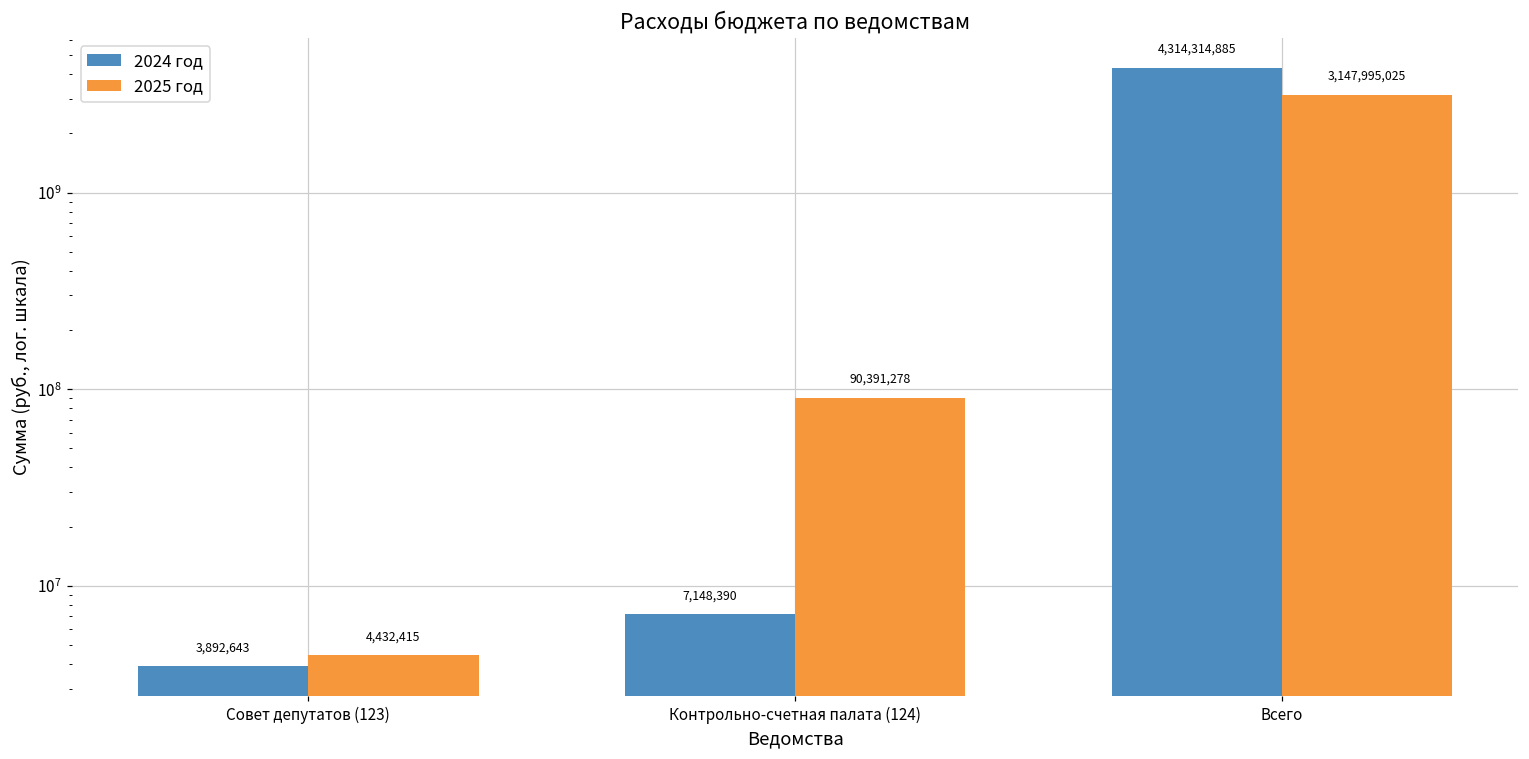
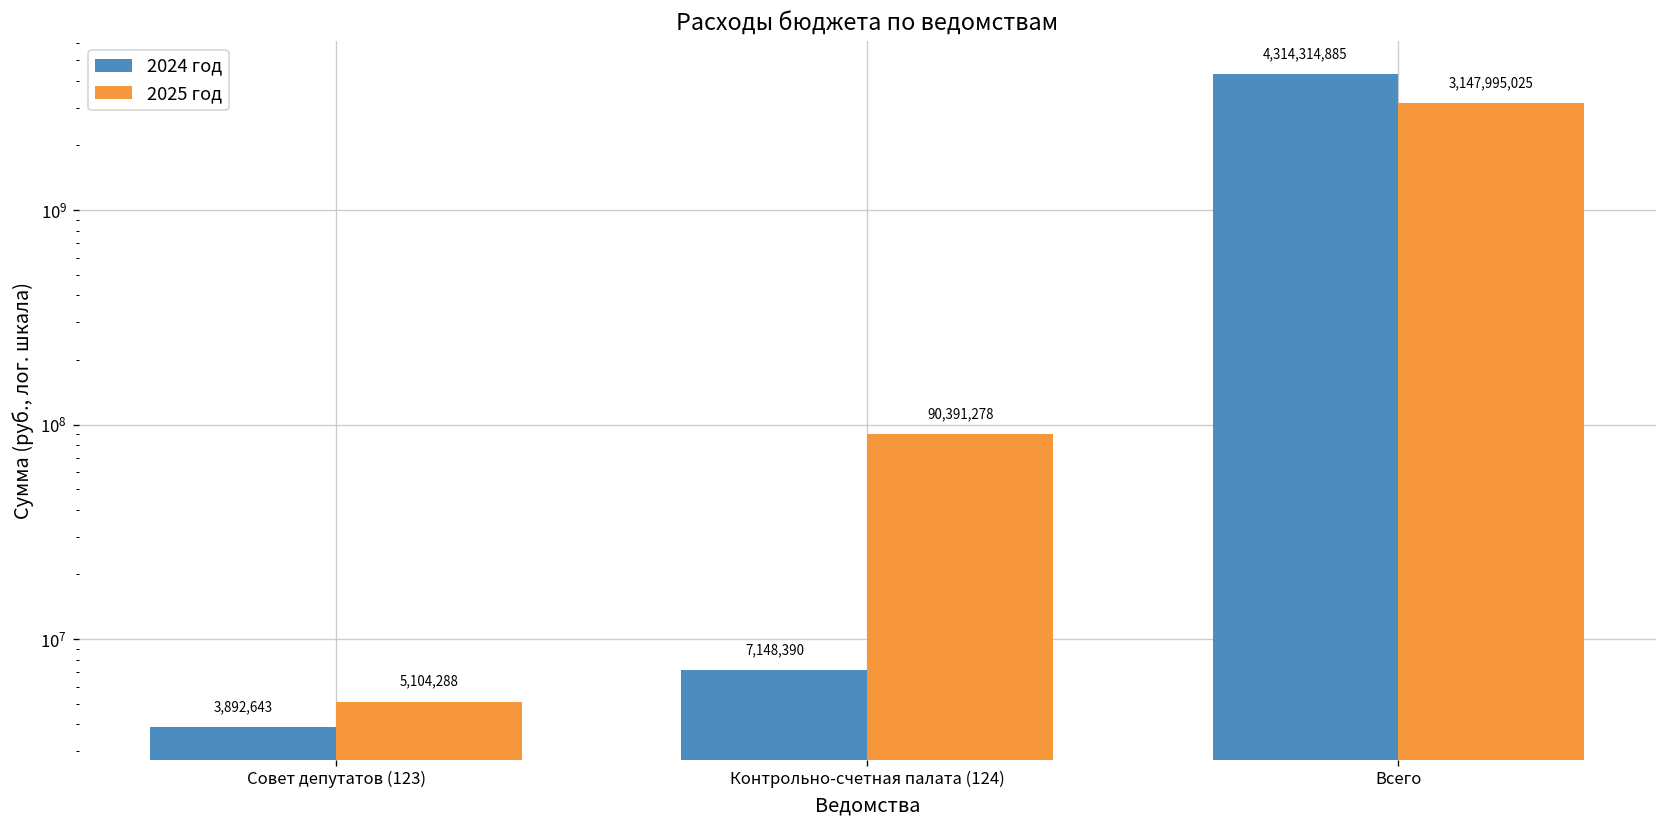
2025 год, Совет депутатов (123): 4,432,415 -> 5,104,288
